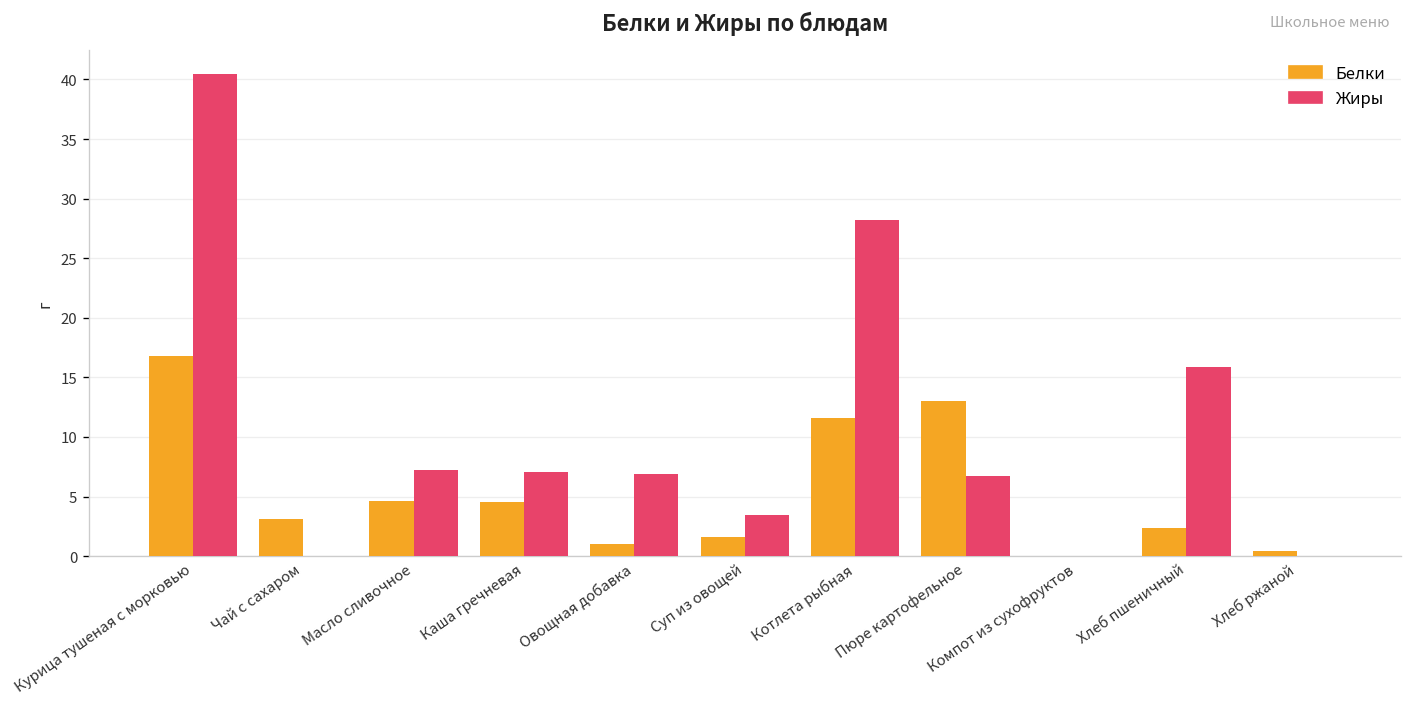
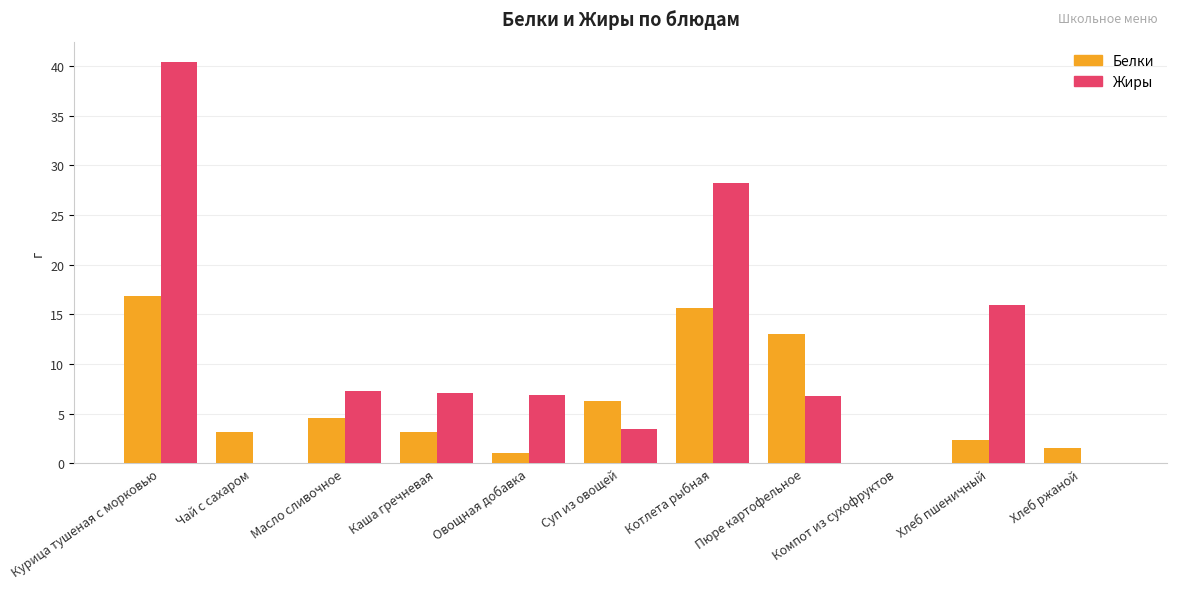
Белки, Каша гречневая: 5 -> 3
Белки, Суп из овощей: 2 -> 6
Белки, Котлета рыбная: 12 -> 16
Белки, Хлеб ржаной: 0 -> 2
